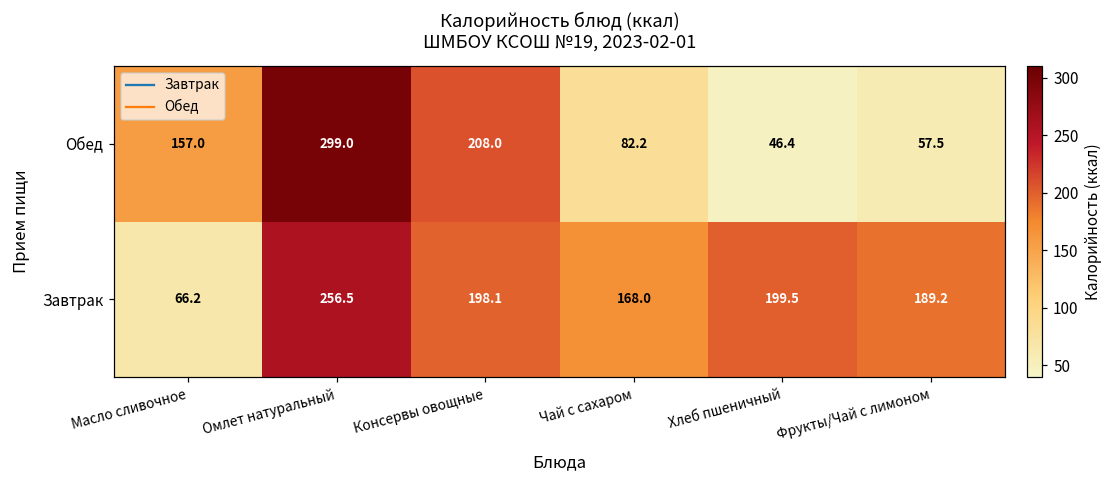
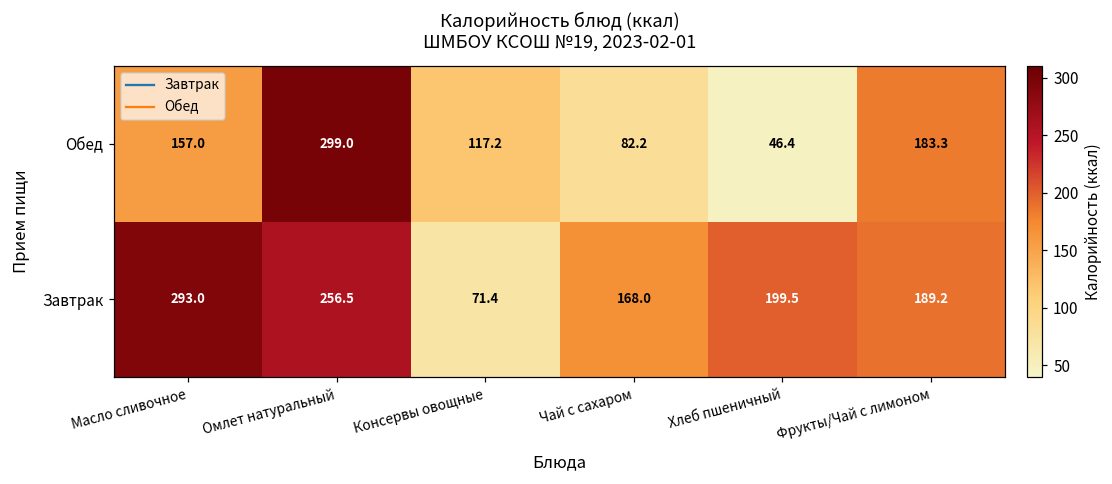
Обед, Консервы овощные: 208.0 -> 117.2
Обед, Фрукты/Чай с лимоном: 57.5 -> 183.3
Завтрак, Масло сливочное: 66.2 -> 293.0
Завтрак, Консервы овощные: 198.1 -> 71.4
